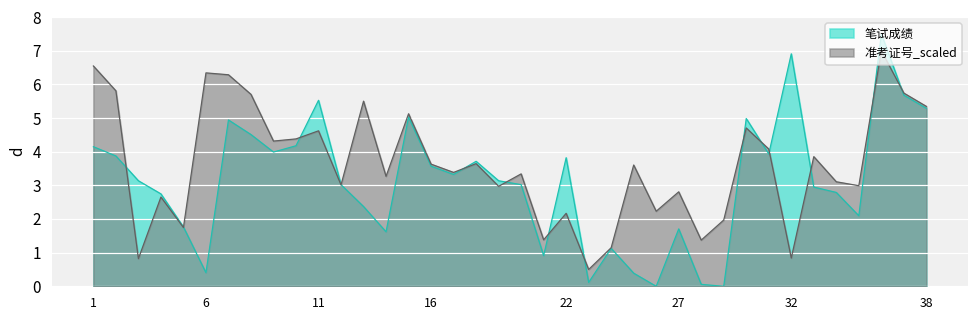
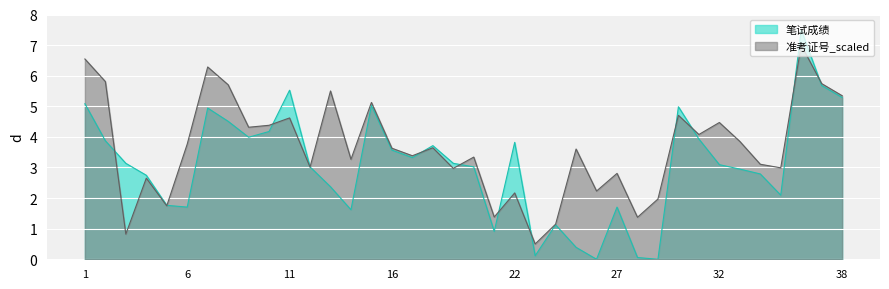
笔试成绩, 1: 4.1 -> 5.1
笔试成绩, 6: 0.4 -> 1.7
准考证号_scaled, 6: 6.3 -> 3.8
笔试成绩, 32: 6.9 -> 3.1
准考证号_scaled, 32: 0.8 -> 4.5
